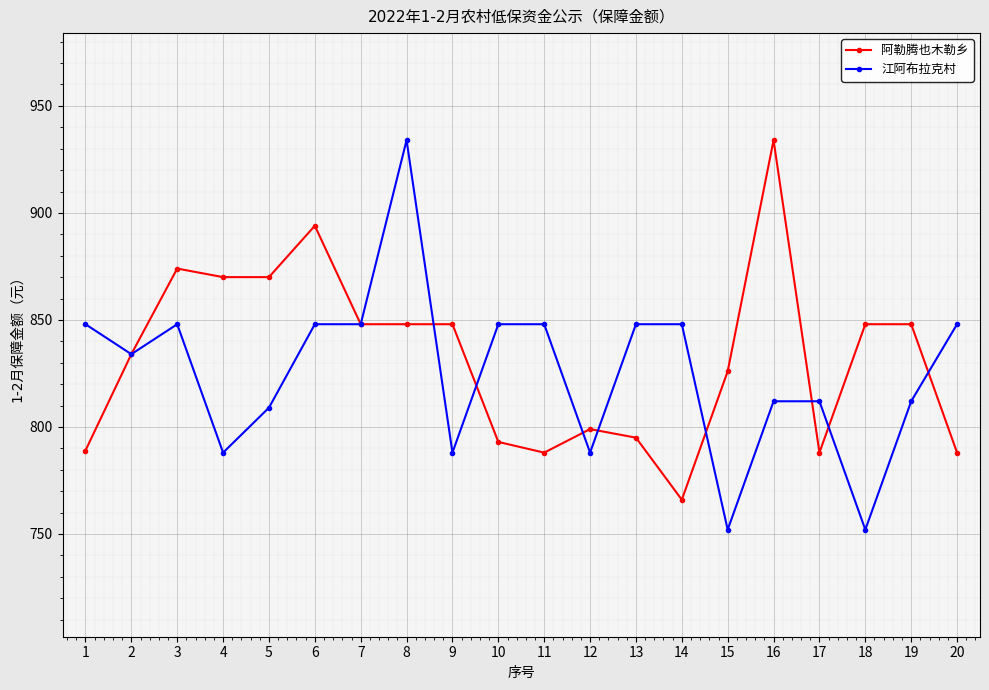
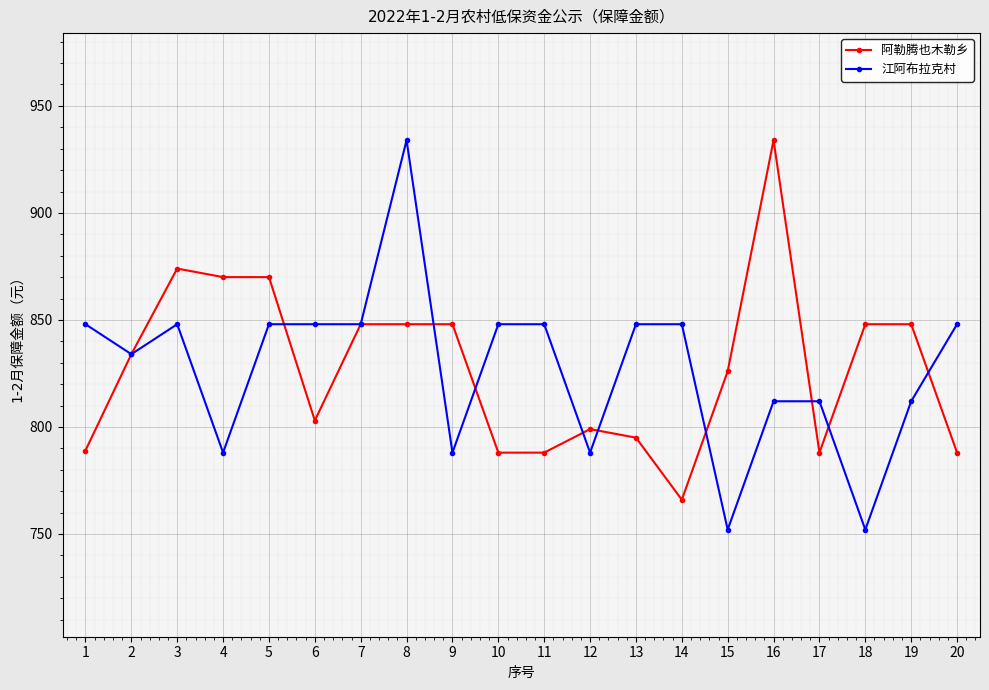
江阿布拉克村, 5: 809 -> 848
阿勒腾也木勒乡, 6: 894 -> 803
阿勒腾也木勒乡, 10: 793 -> 788
